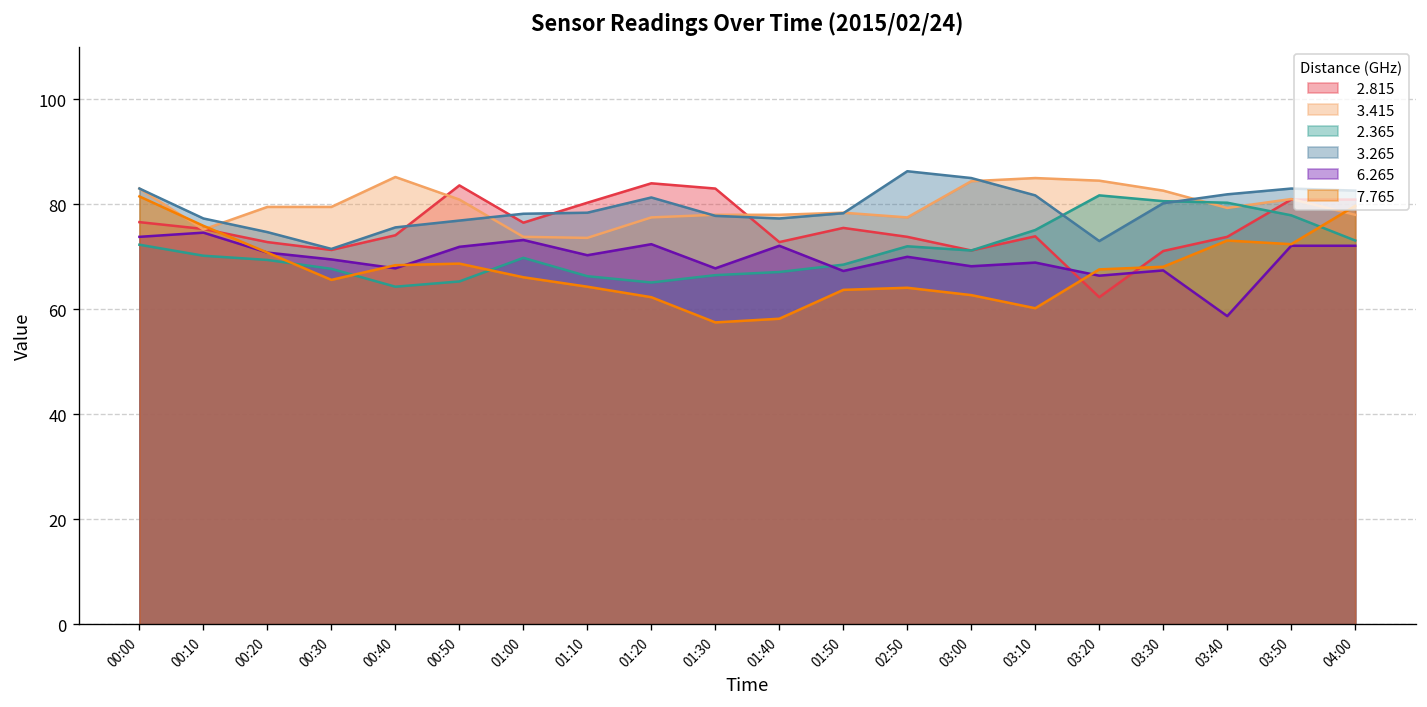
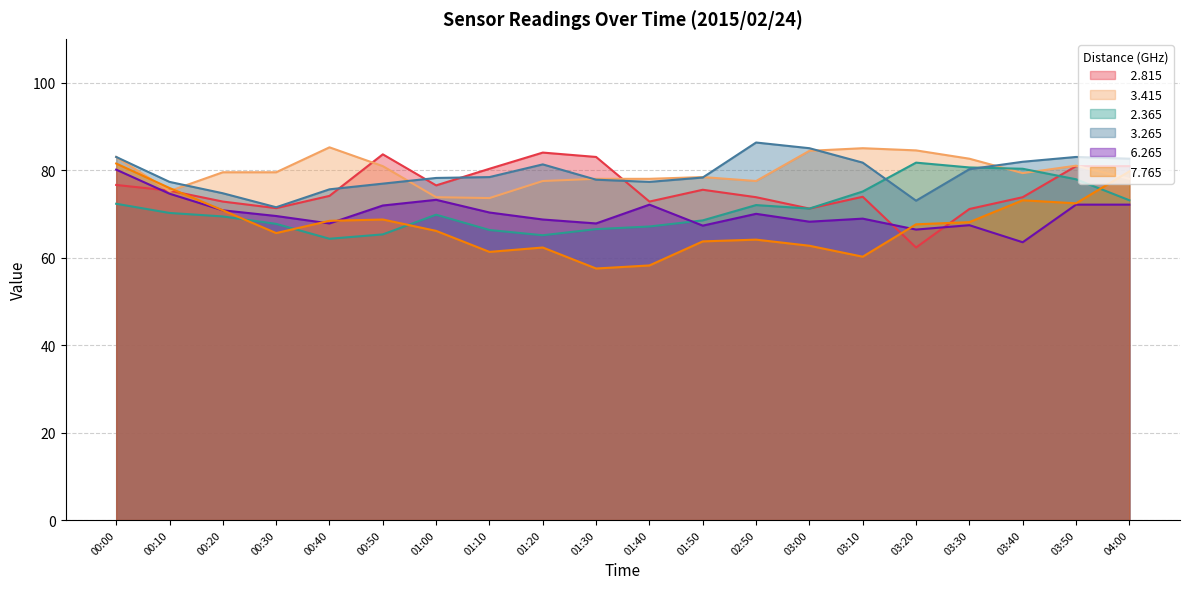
6.265, 00:00: 74 -> 80
7.765, 01:10: 64 -> 61
6.265, 01:20: 72 -> 69
6.265, 03:40: 59 -> 64
